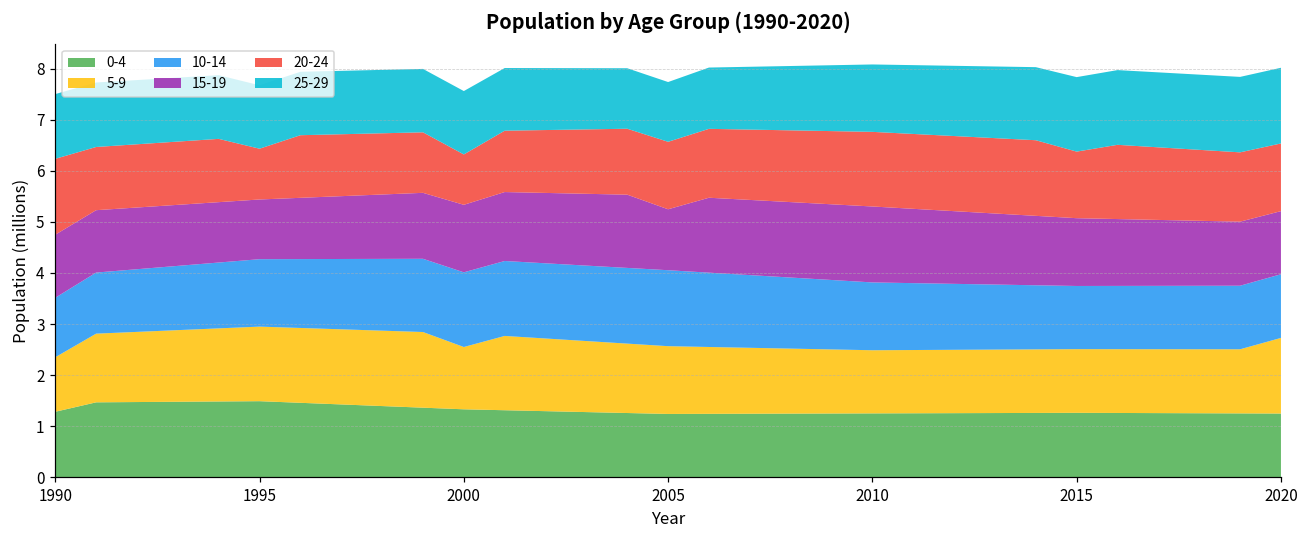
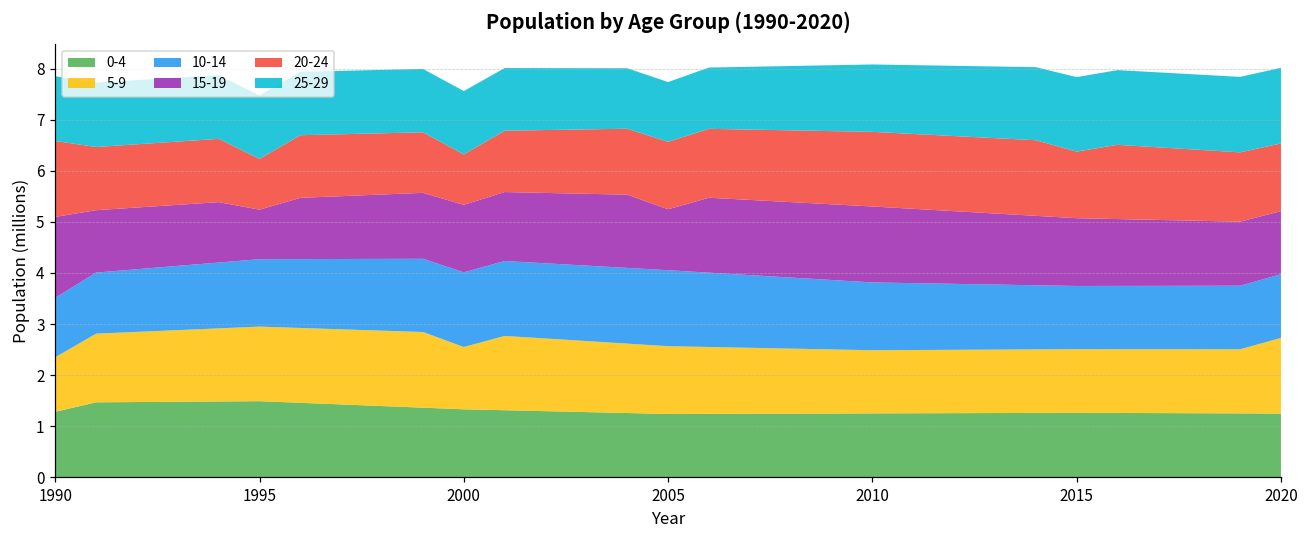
15-19, 1990: 1.2 -> 1.6
15-19, 1995: 1.2 -> 1.0
